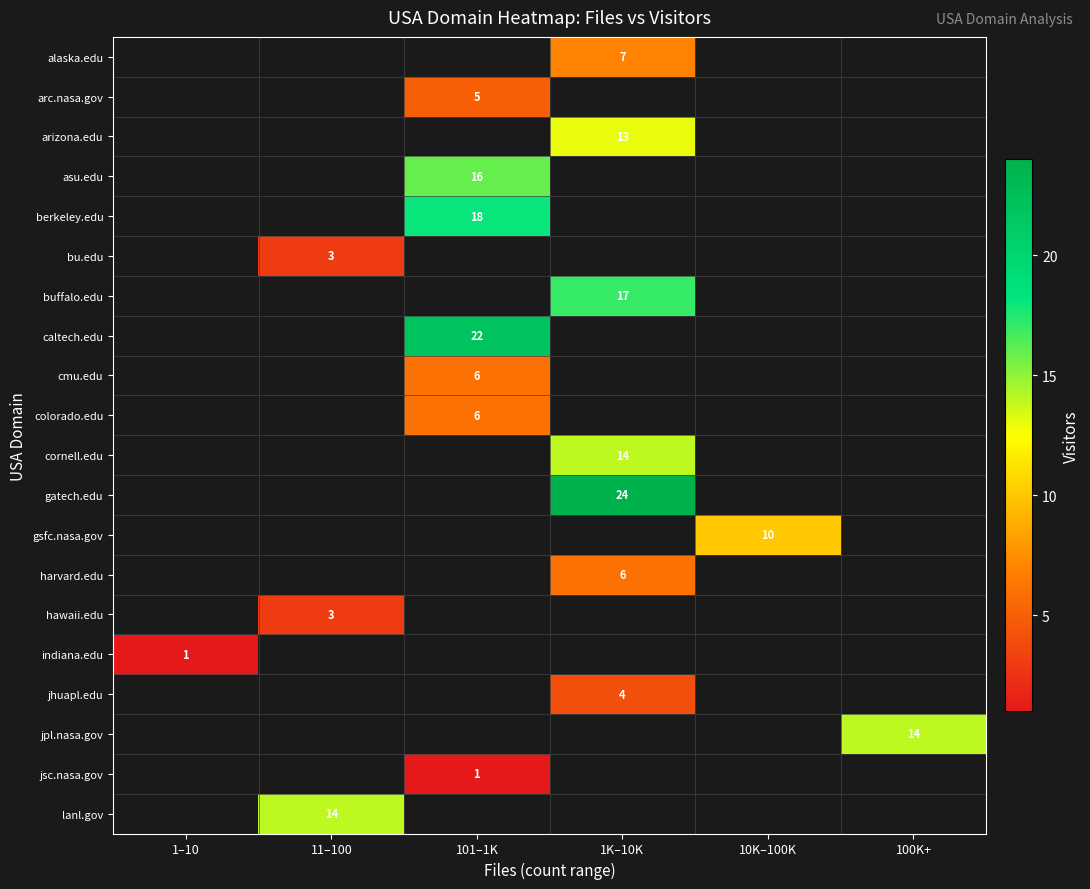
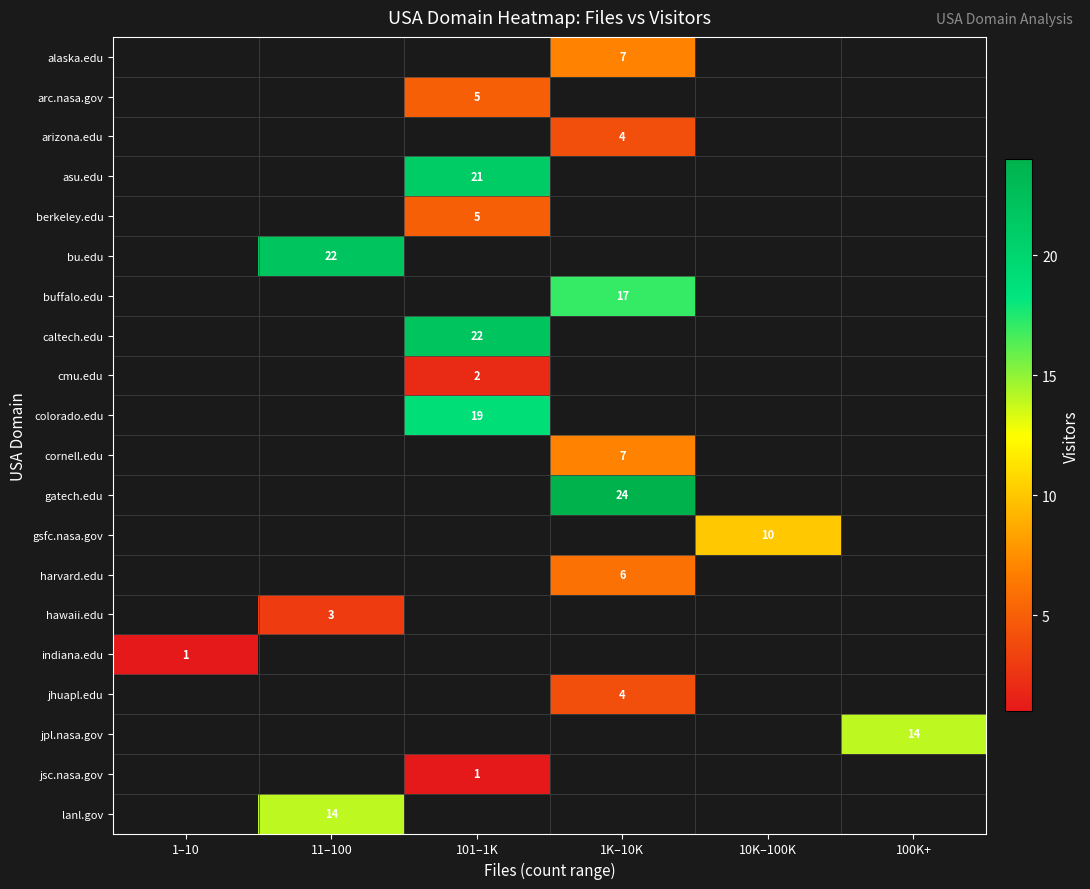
arizona.edu, 1K–10K: 13 -> 4
asu.edu, 101–1K: 16 -> 21
berkeley.edu, 101–1K: 18 -> 5
bu.edu, 11–100: 3 -> 22
cmu.edu, 101–1K: 6 -> 2
colorado.edu, 101–1K: 6 -> 19
cornell.edu, 1K–10K: 14 -> 7
